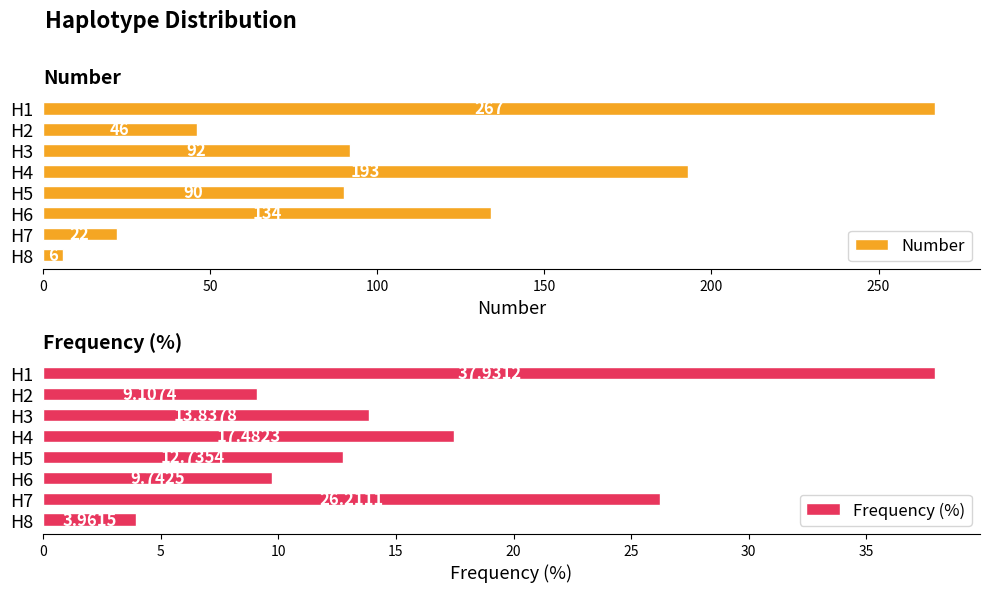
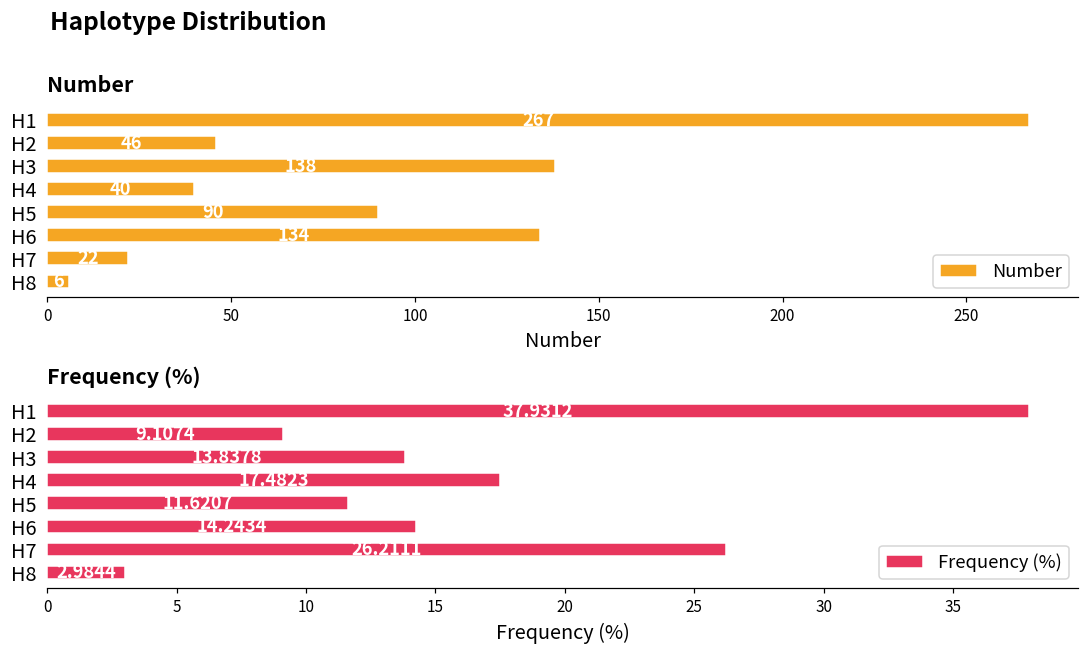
Number, H3: 92 -> 138
Number, H4: 193 -> 40
Frequency (%), H5: 12.7 -> 11.6
Frequency (%), H6: 9.7 -> 14.2
Frequency (%), H8: 4.0 -> 3.0
